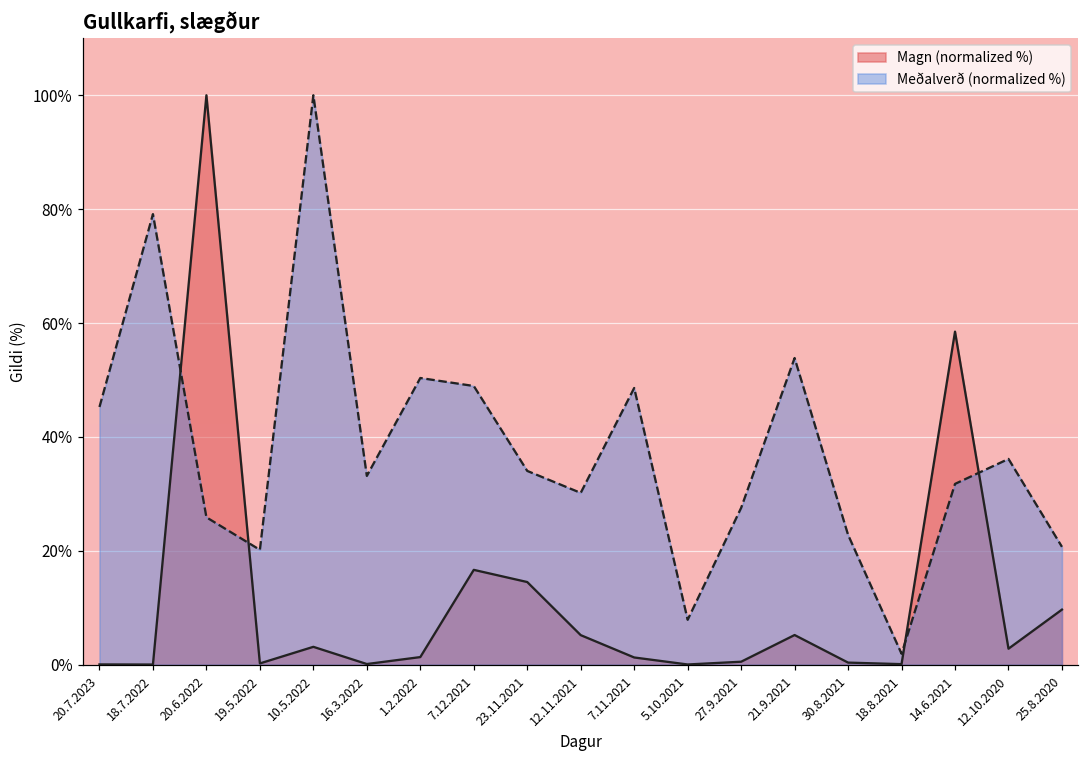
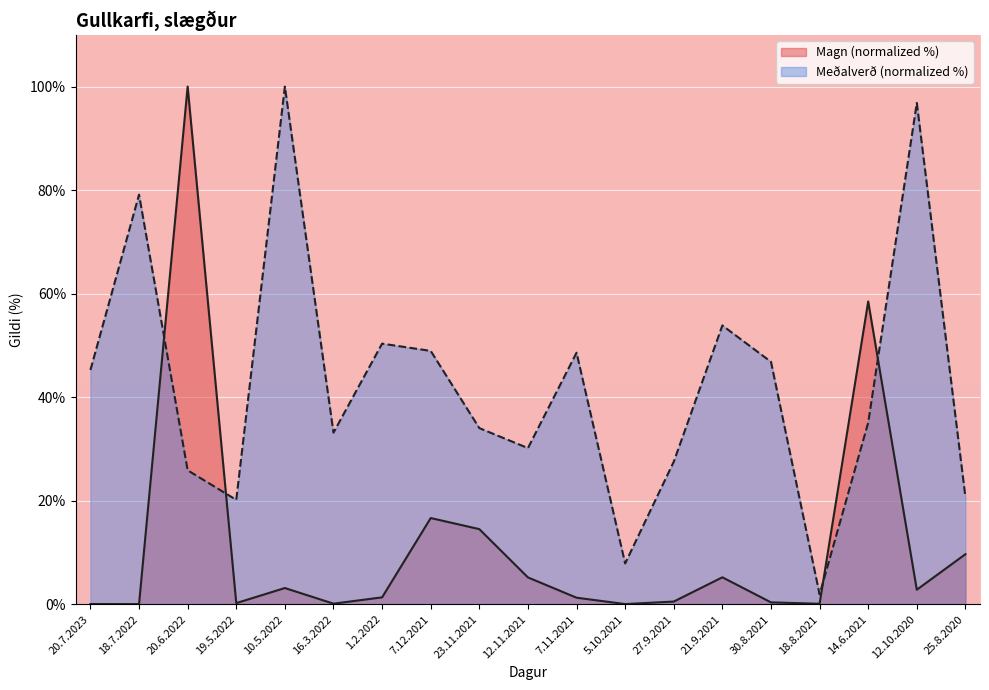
Meðalverð (normalized %), 30.8.2021: 23% -> 47%
Meðalverð (normalized %), 14.6.2021: 32% -> 35%
Meðalverð (normalized %), 12.10.2020: 36% -> 97%
